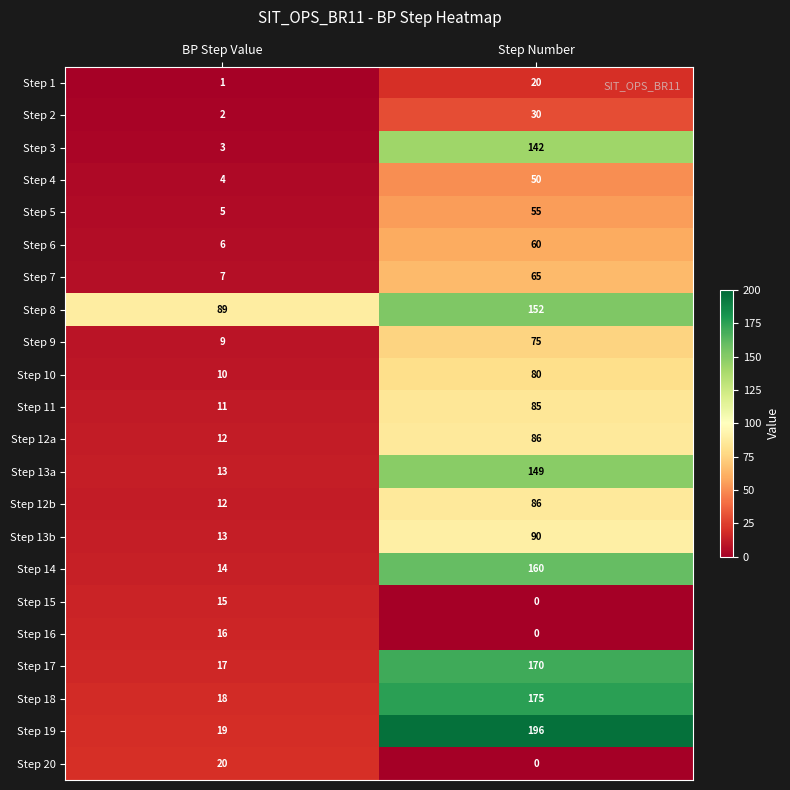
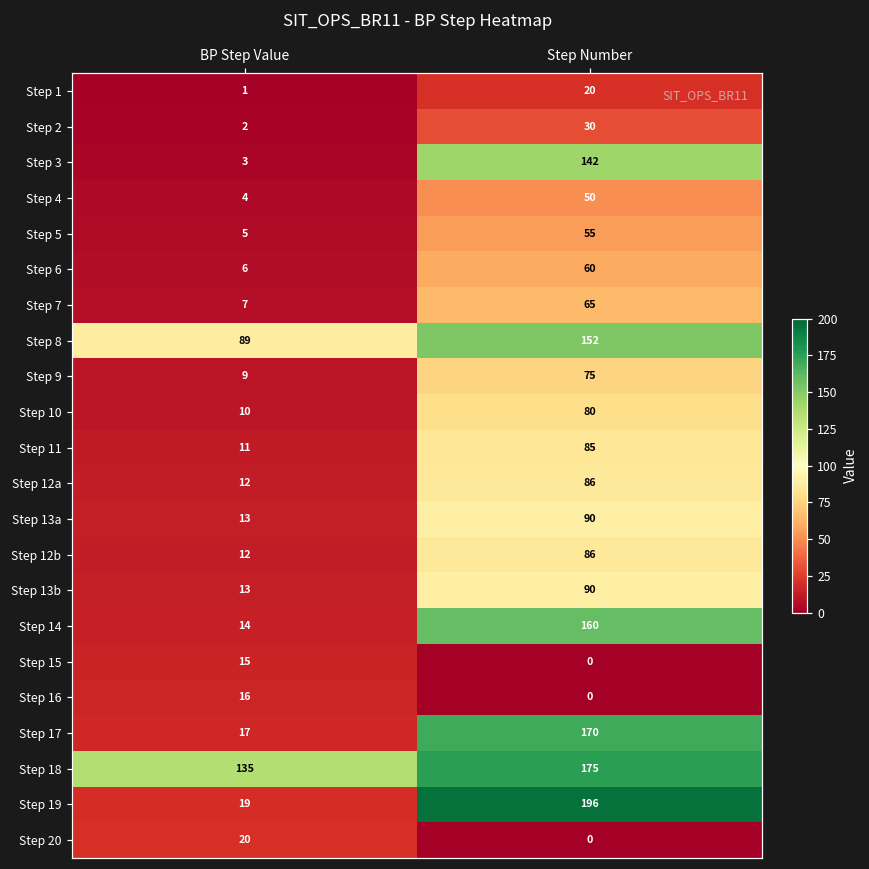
Step 13a, Step Number: 149 -> 90
Step 18, BP Step Value: 18 -> 135
